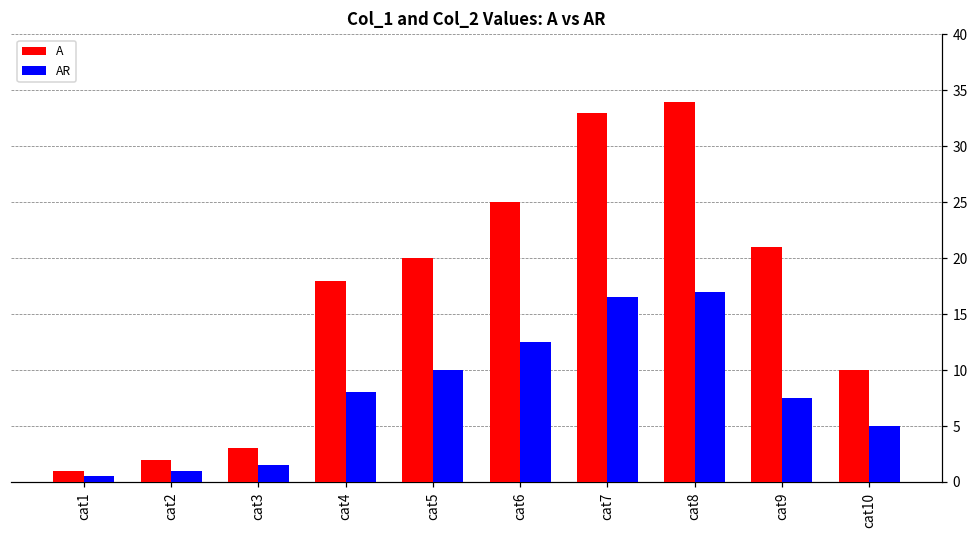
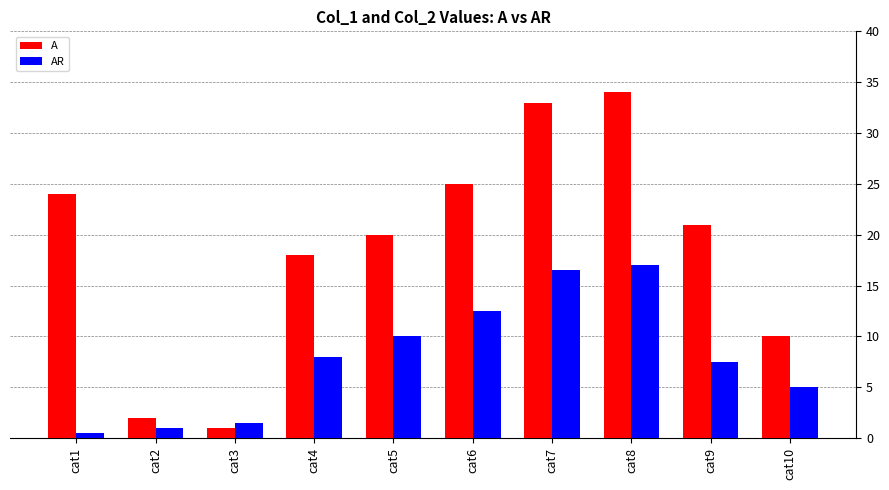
A, cat1: 1 -> 24
A, cat3: 3 -> 1
